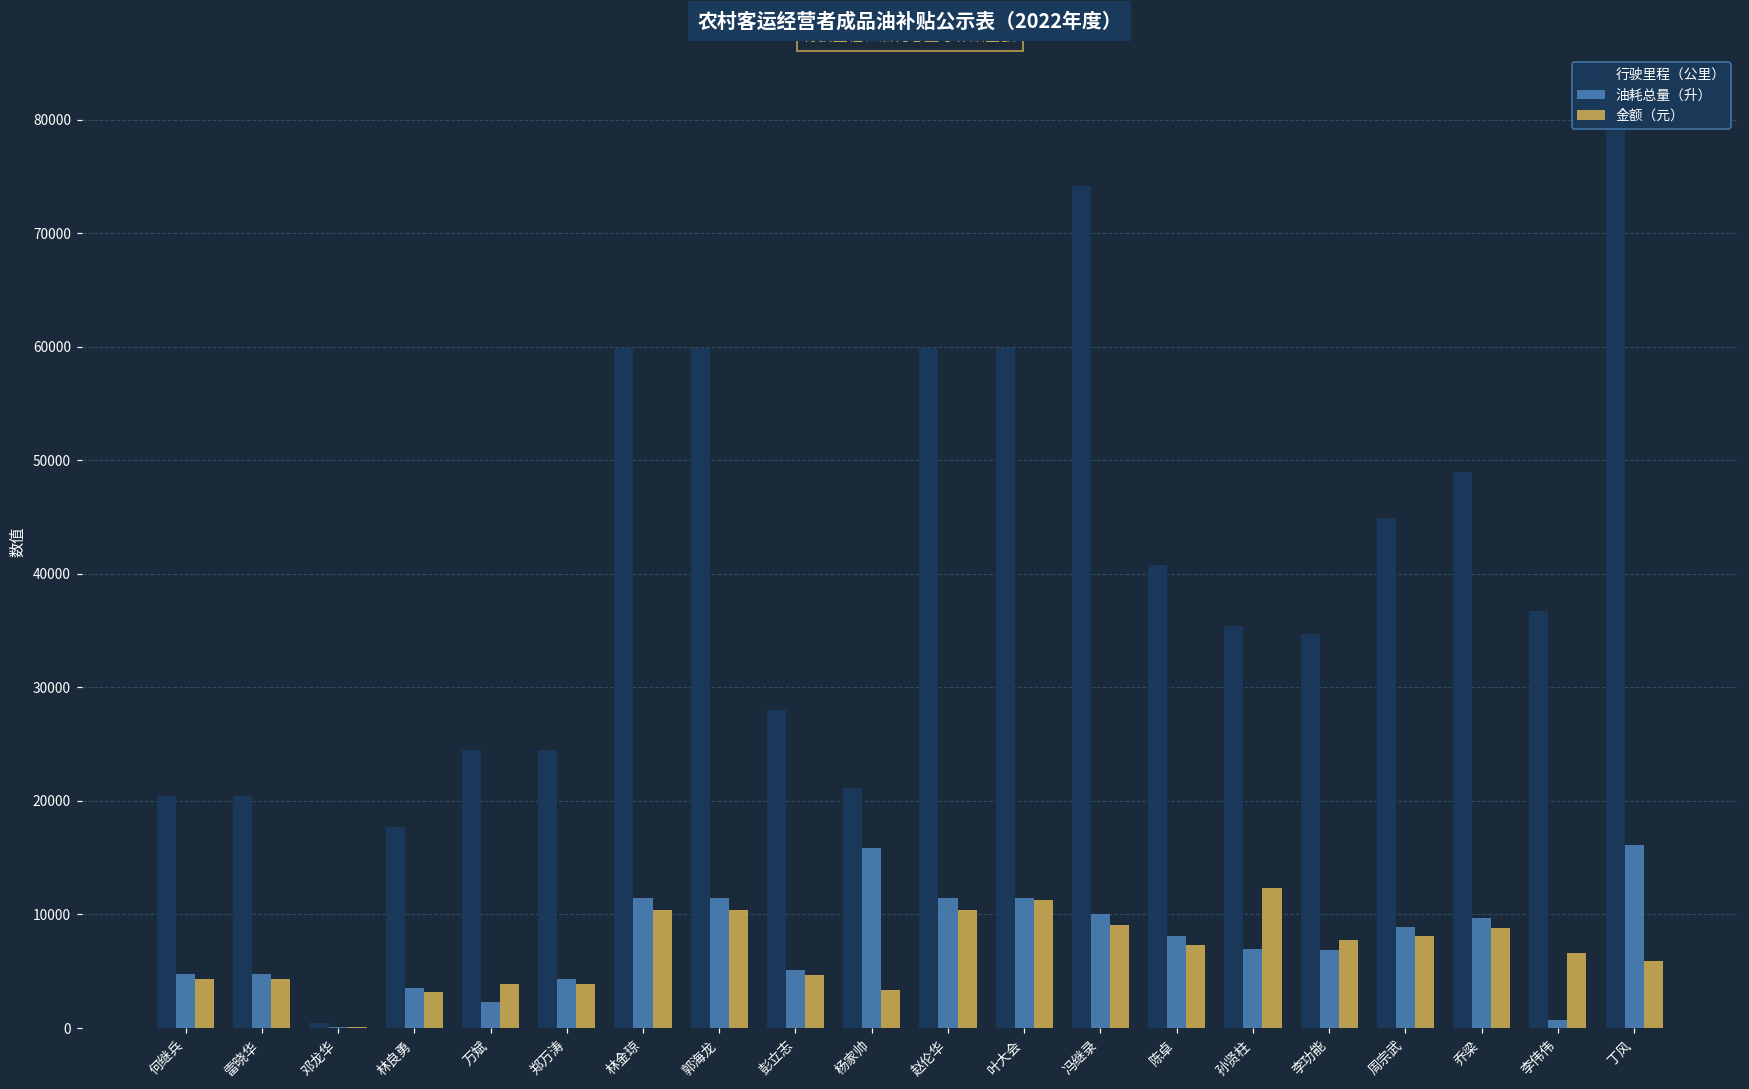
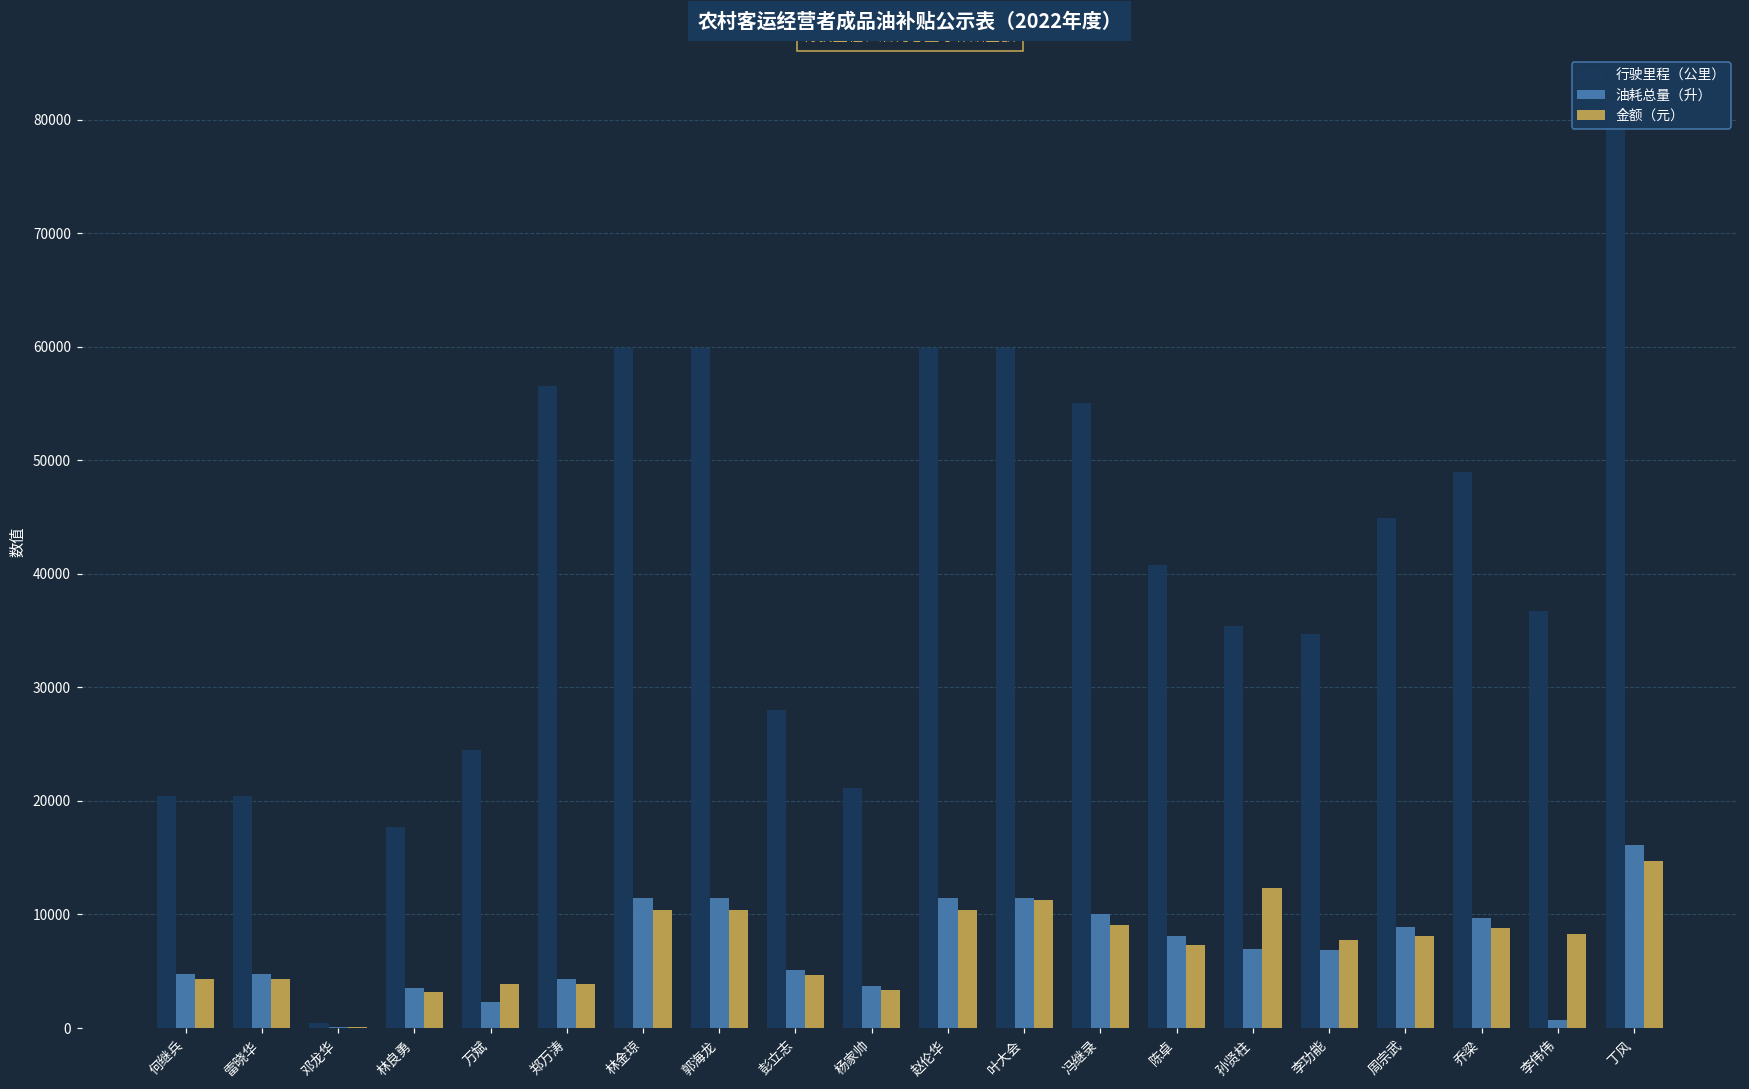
行驶里程（公里）, 郑万涛: 24500 -> 56500
油耗总量（升）, 杨家帅: 15800 -> 3700
行驶里程（公里）, 冯继录: 74100 -> 55100
金额（元）, 李伟伟: 6600 -> 8300
金额（元）, 丁风: 5900 -> 14700
